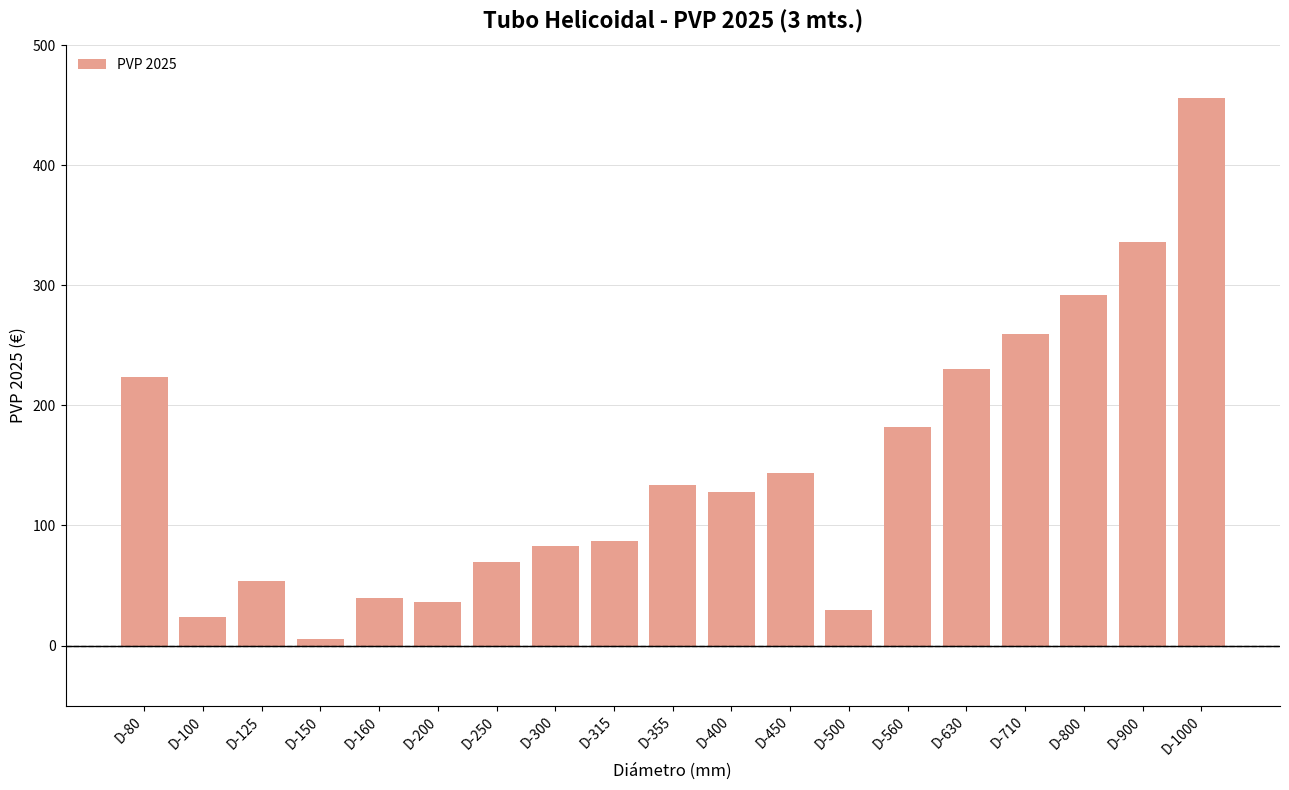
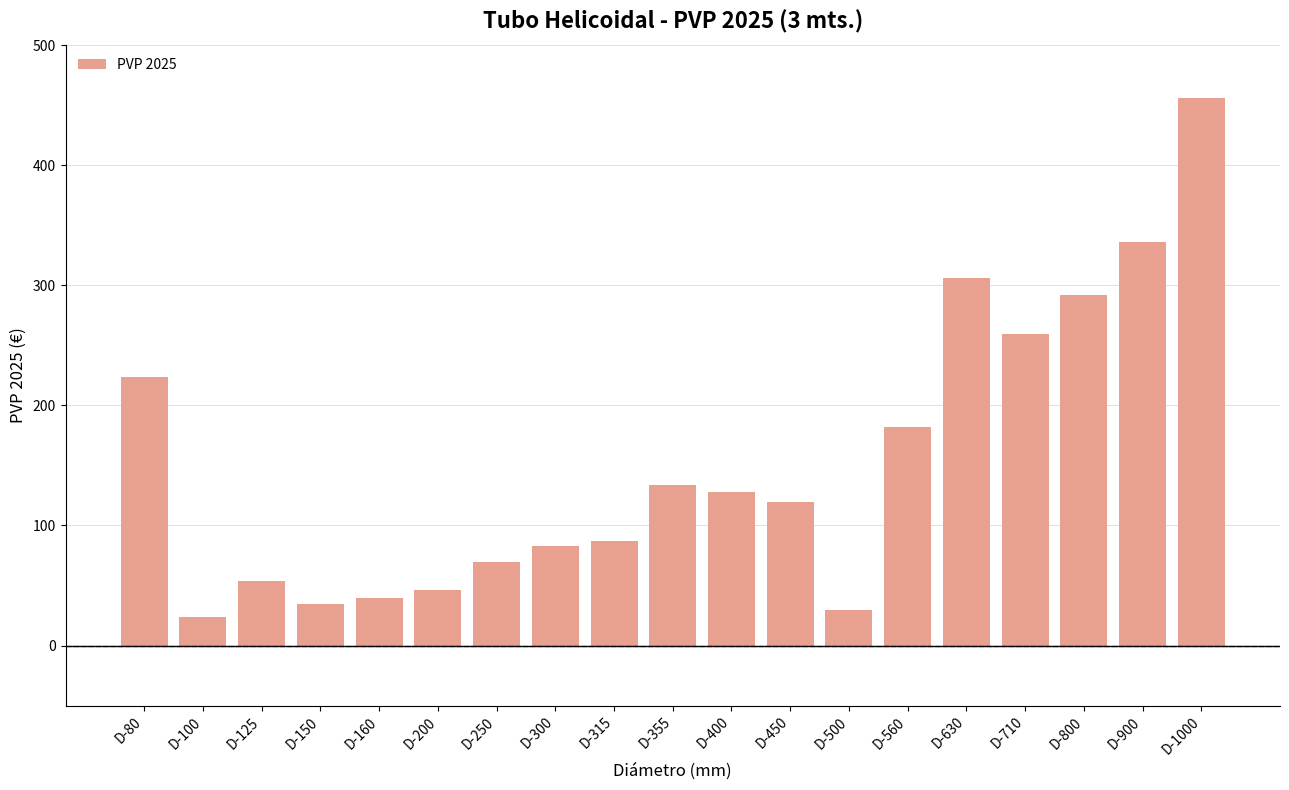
D-150: 6 -> 35
D-200: 36 -> 46
D-450: 144 -> 119
D-630: 230 -> 306
